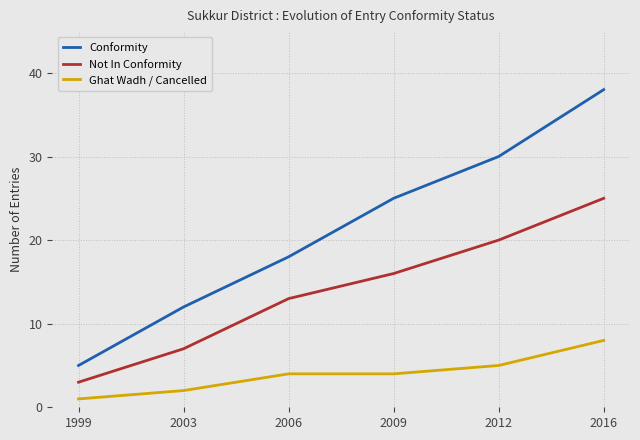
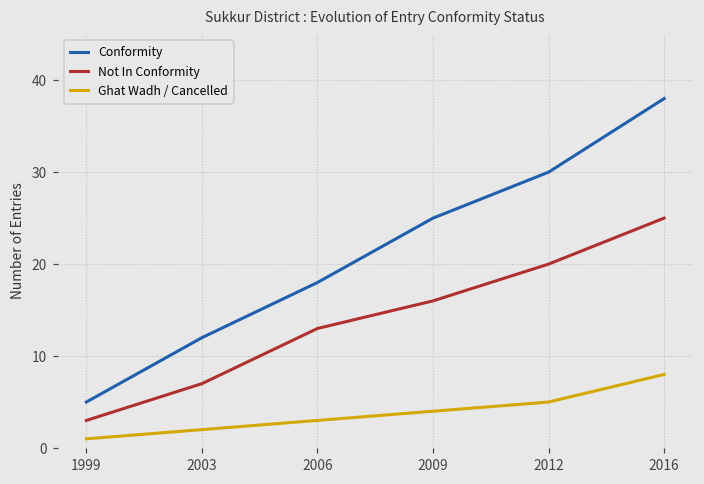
Ghat Wadh / Cancelled, 2006: 4 -> 3
